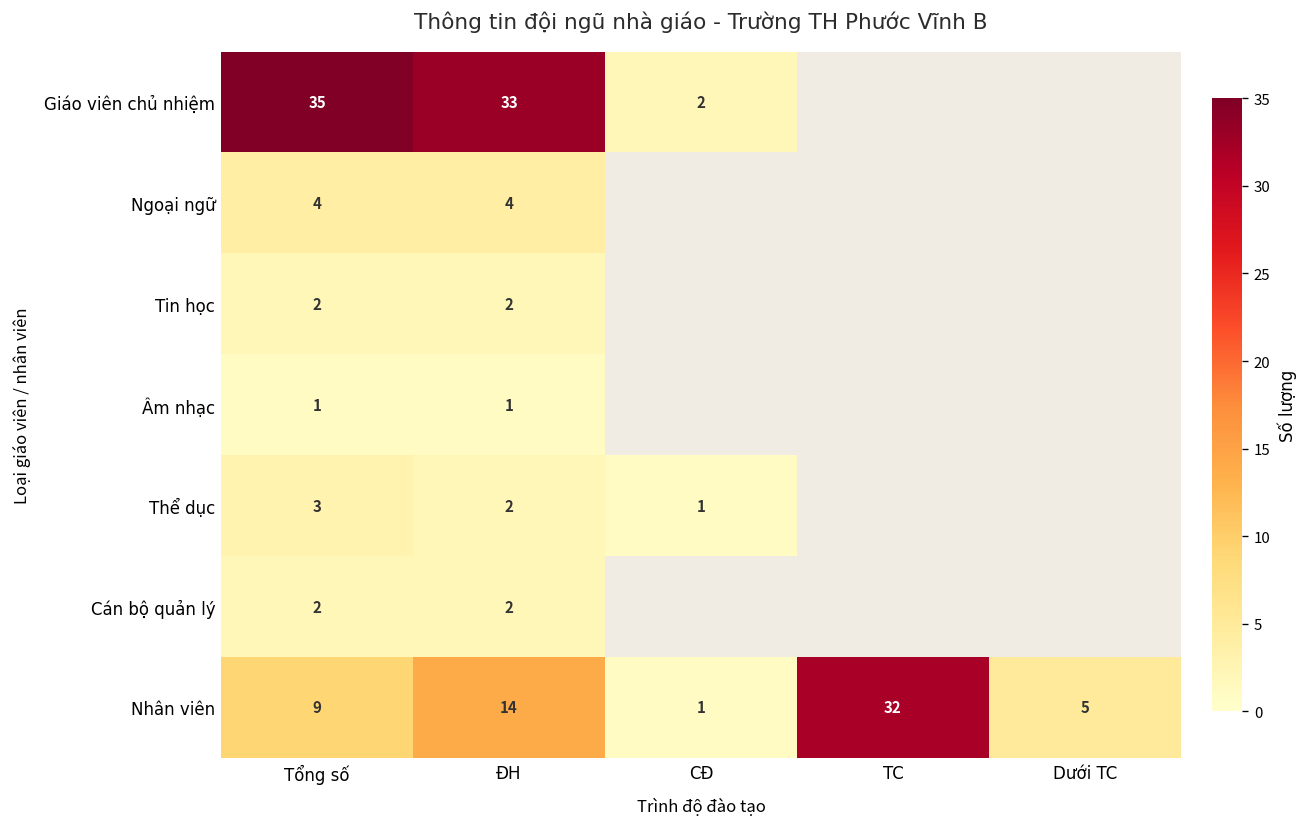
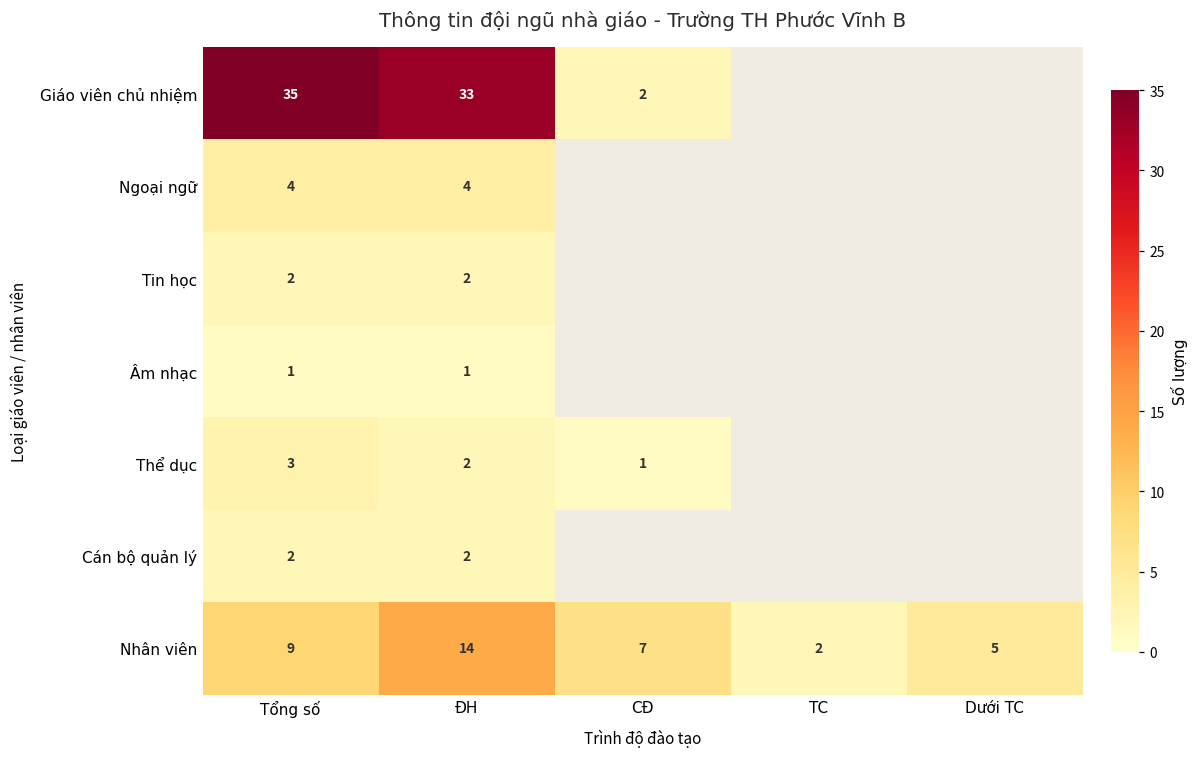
Nhân viên, CĐ: 1 -> 7
Nhân viên, TC: 32 -> 2
